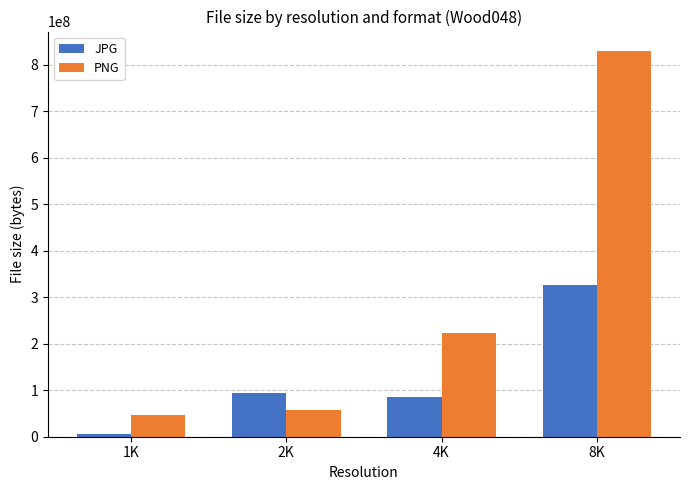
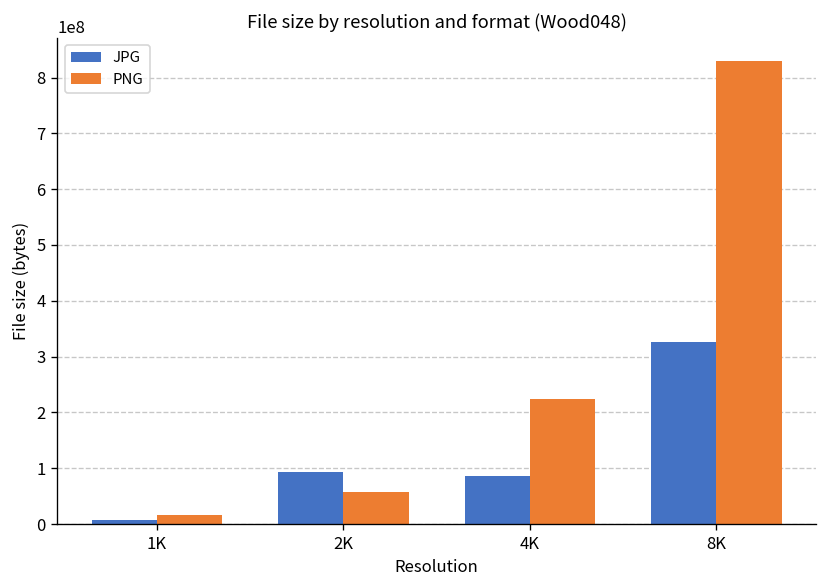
PNG, 1K: 50000000 -> 20000000
